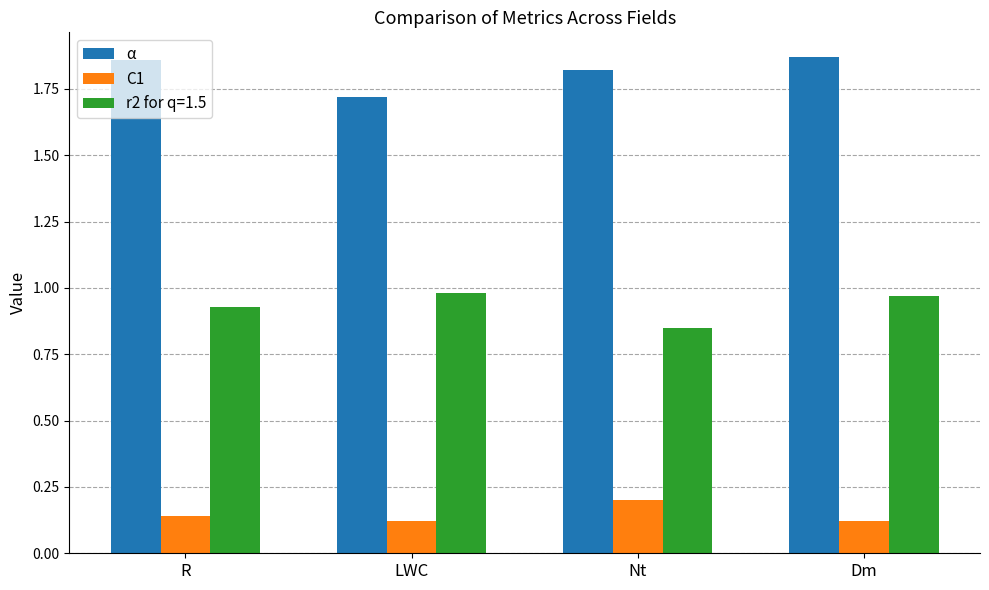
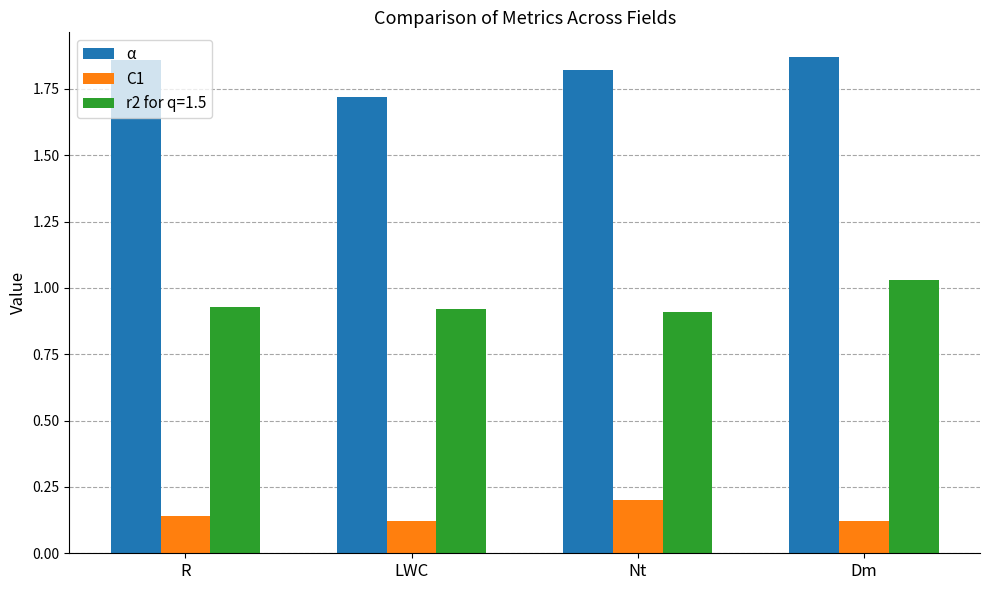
r2 for q=1.5, LWC: 0.98 -> 0.92
r2 for q=1.5, Nt: 0.85 -> 0.91
r2 for q=1.5, Dm: 0.97 -> 1.03
